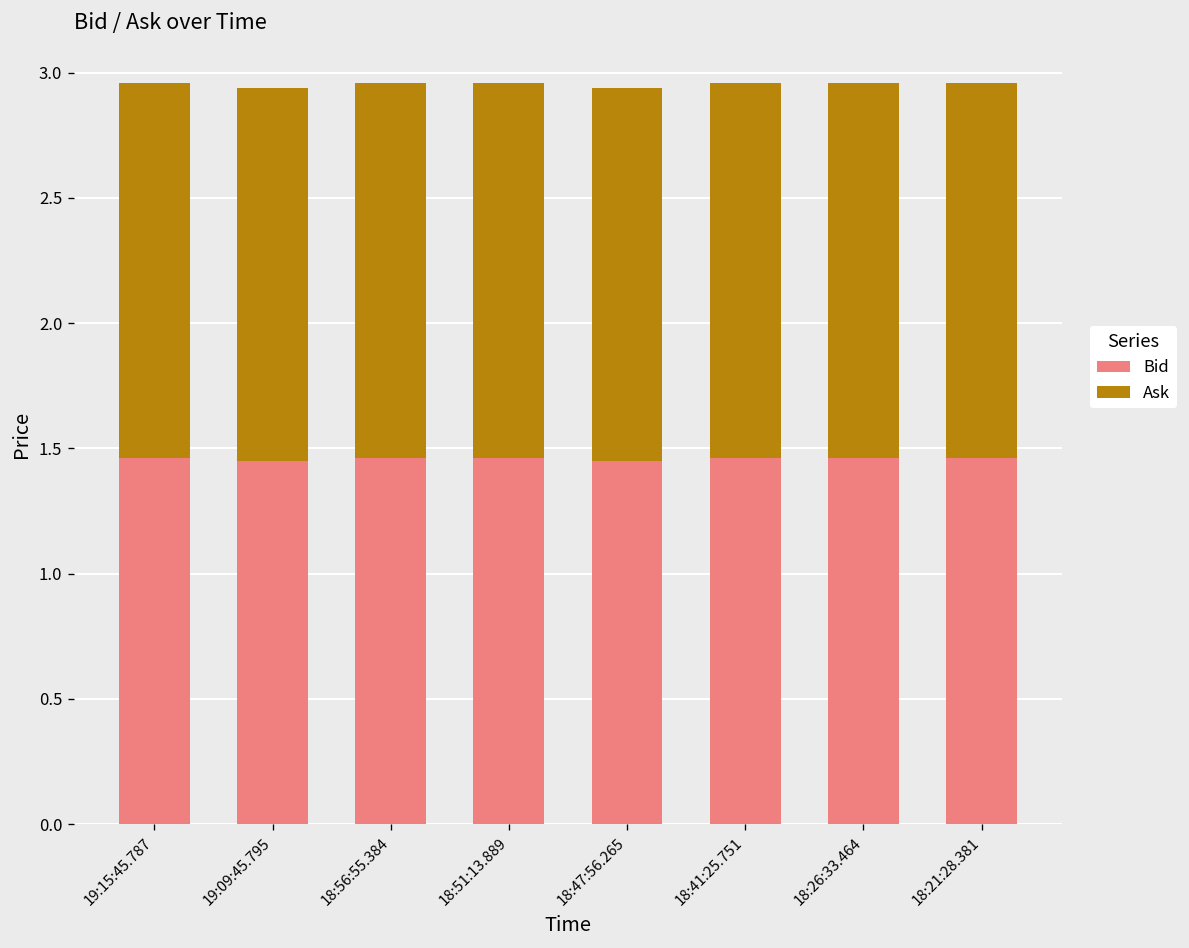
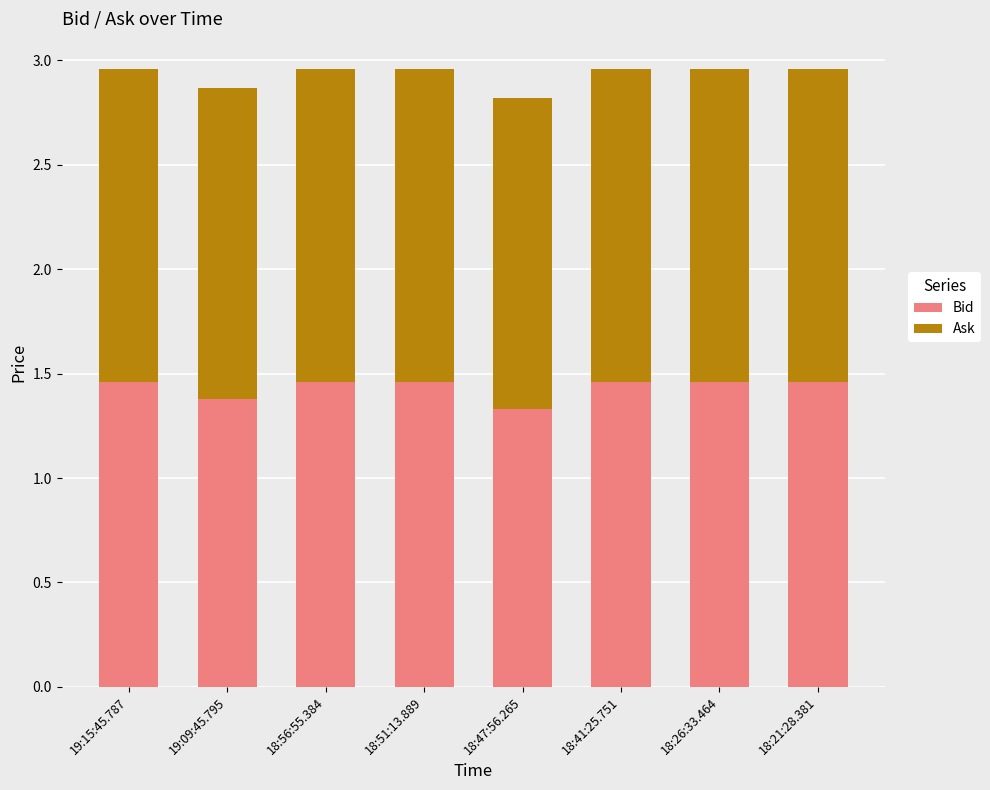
Bid, 19:09:45.795: 1.45 -> 1.38
Bid, 18:47:56.265: 1.45 -> 1.33
